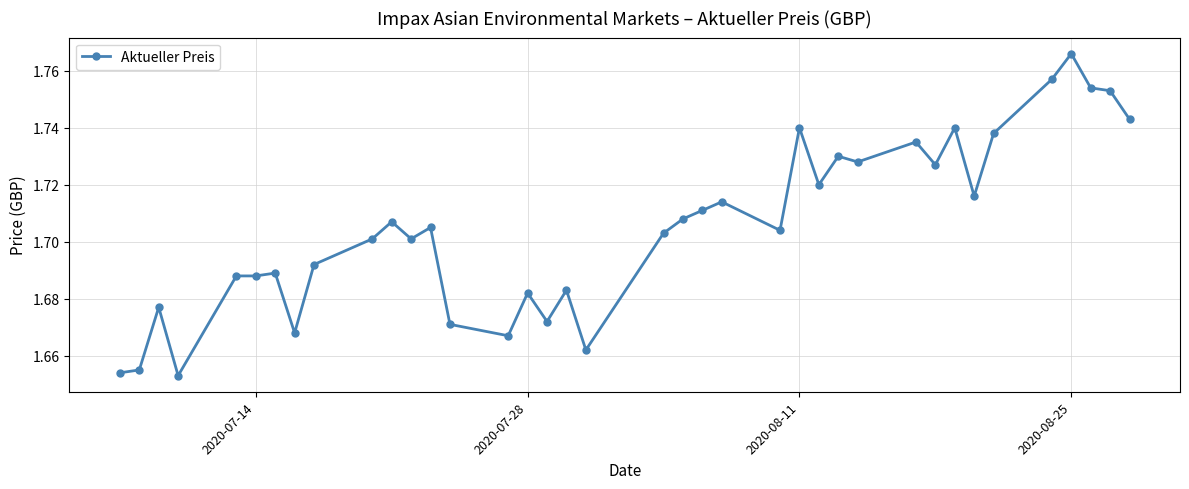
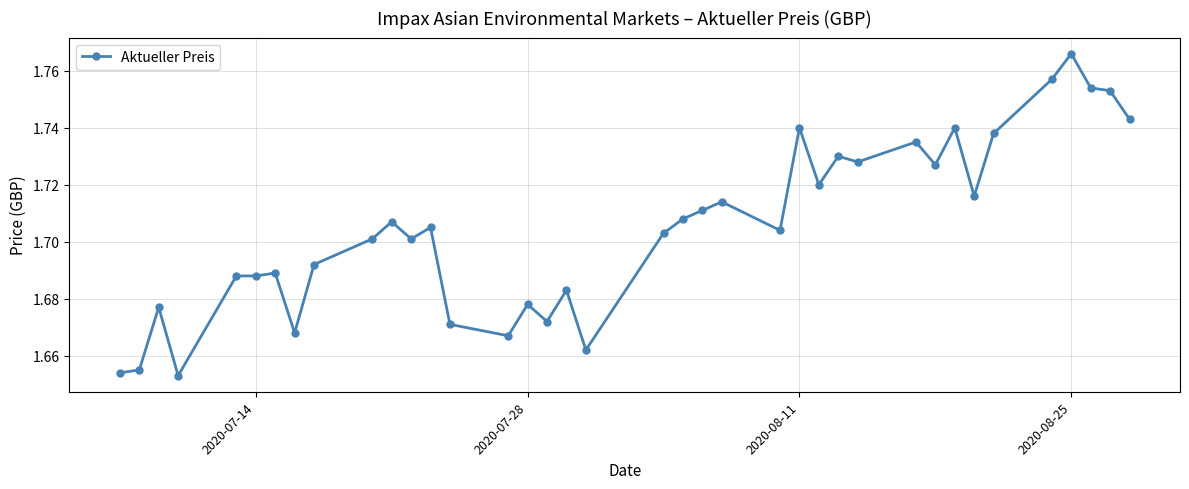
2020-07-28: 1.682 -> 1.678
